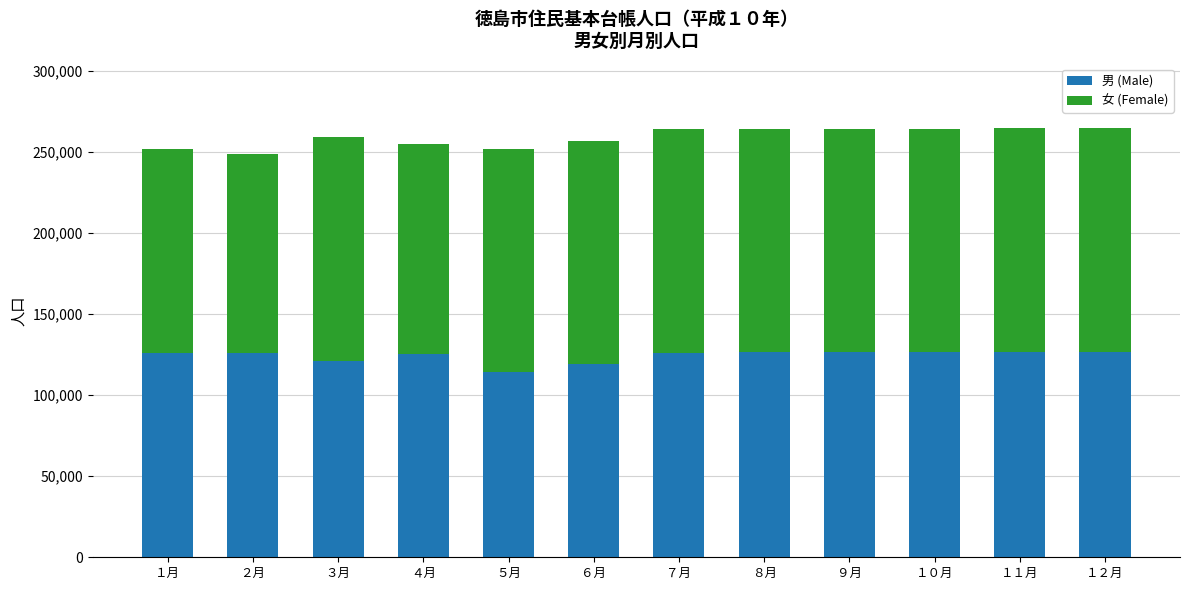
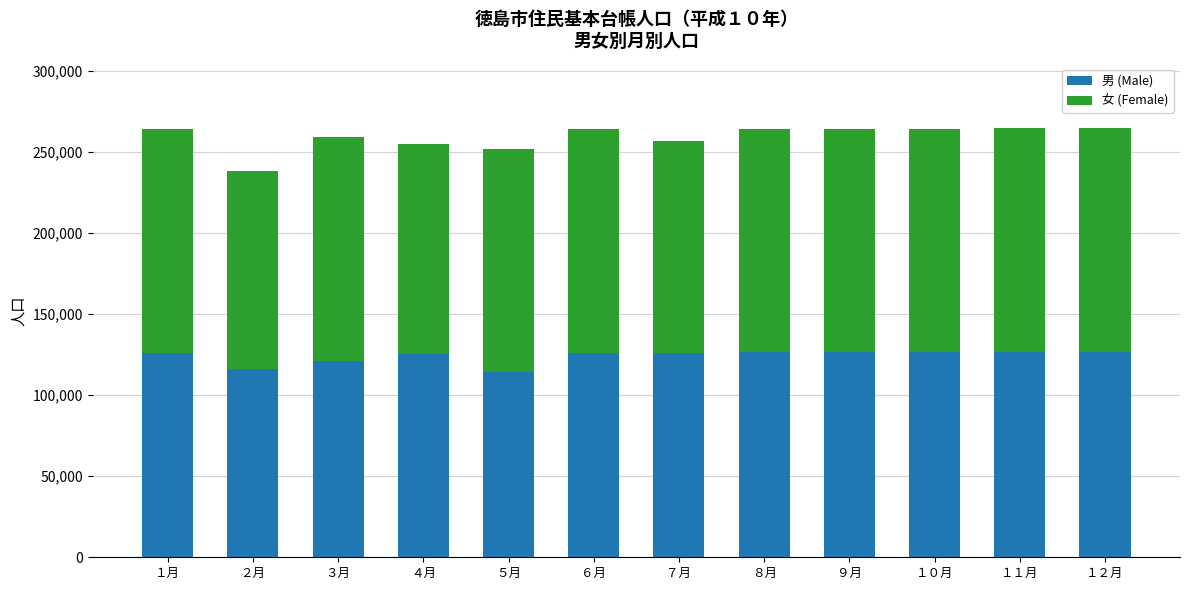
女 (Female), １月: 125,000 -> 138,000
男 (Male), ２月: 126,000 -> 116,000
男 (Male), ６月: 119,000 -> 126,000
女 (Female), ７月: 138,000 -> 131,000
